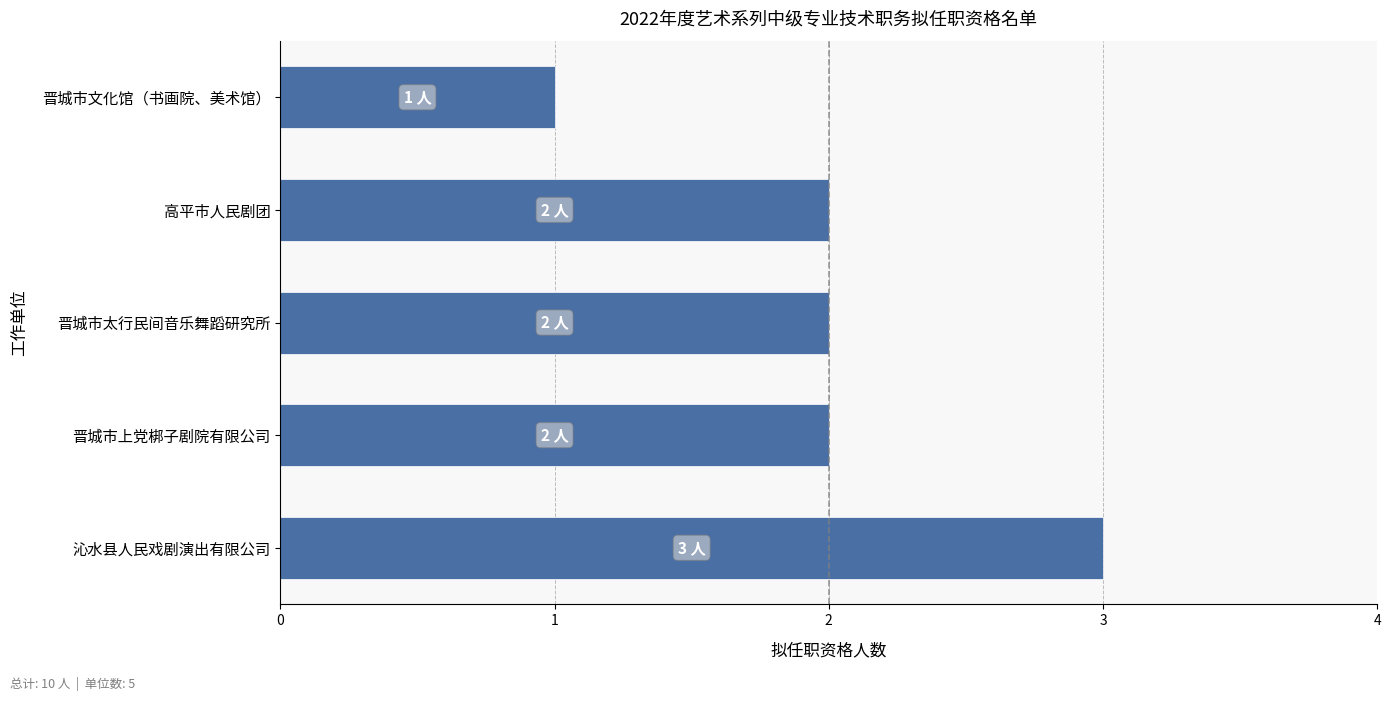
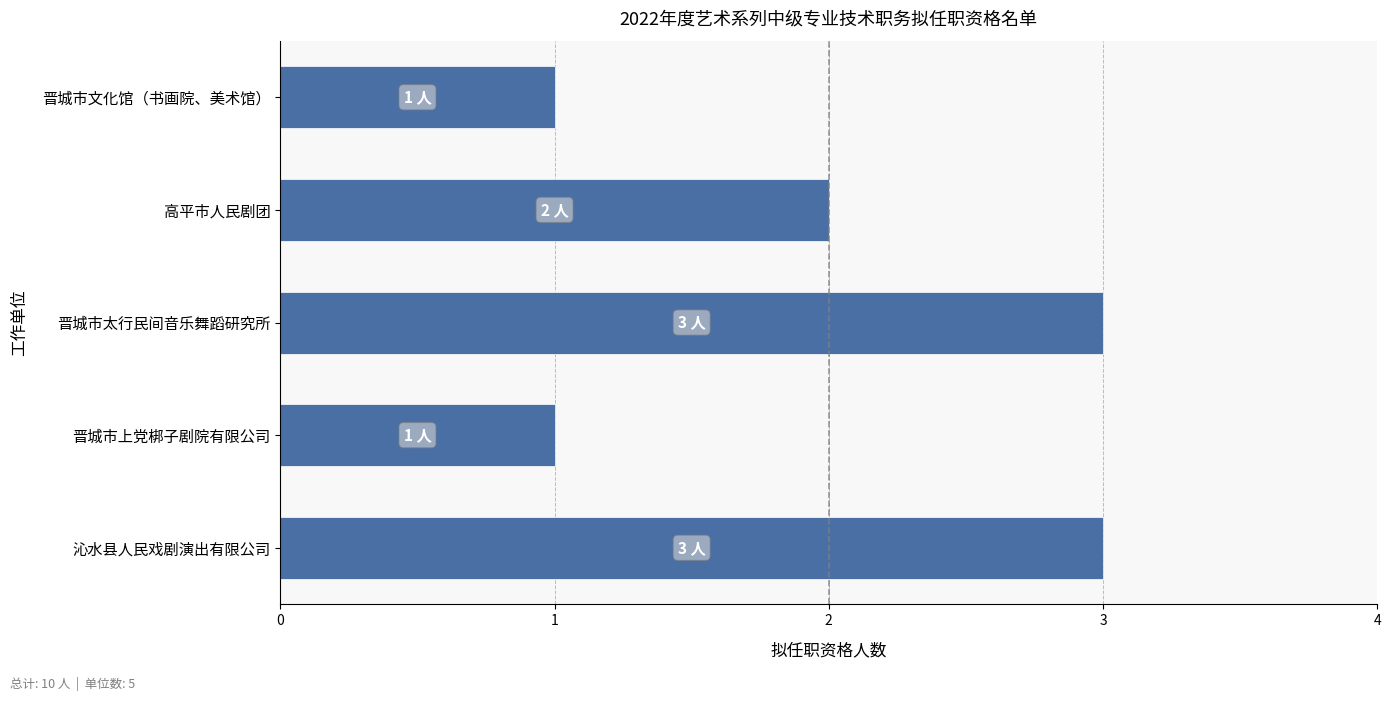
晋城市太行民间音乐舞蹈研究所: 2 -> 3
晋城市上党梆子剧院有限公司: 2 -> 1
